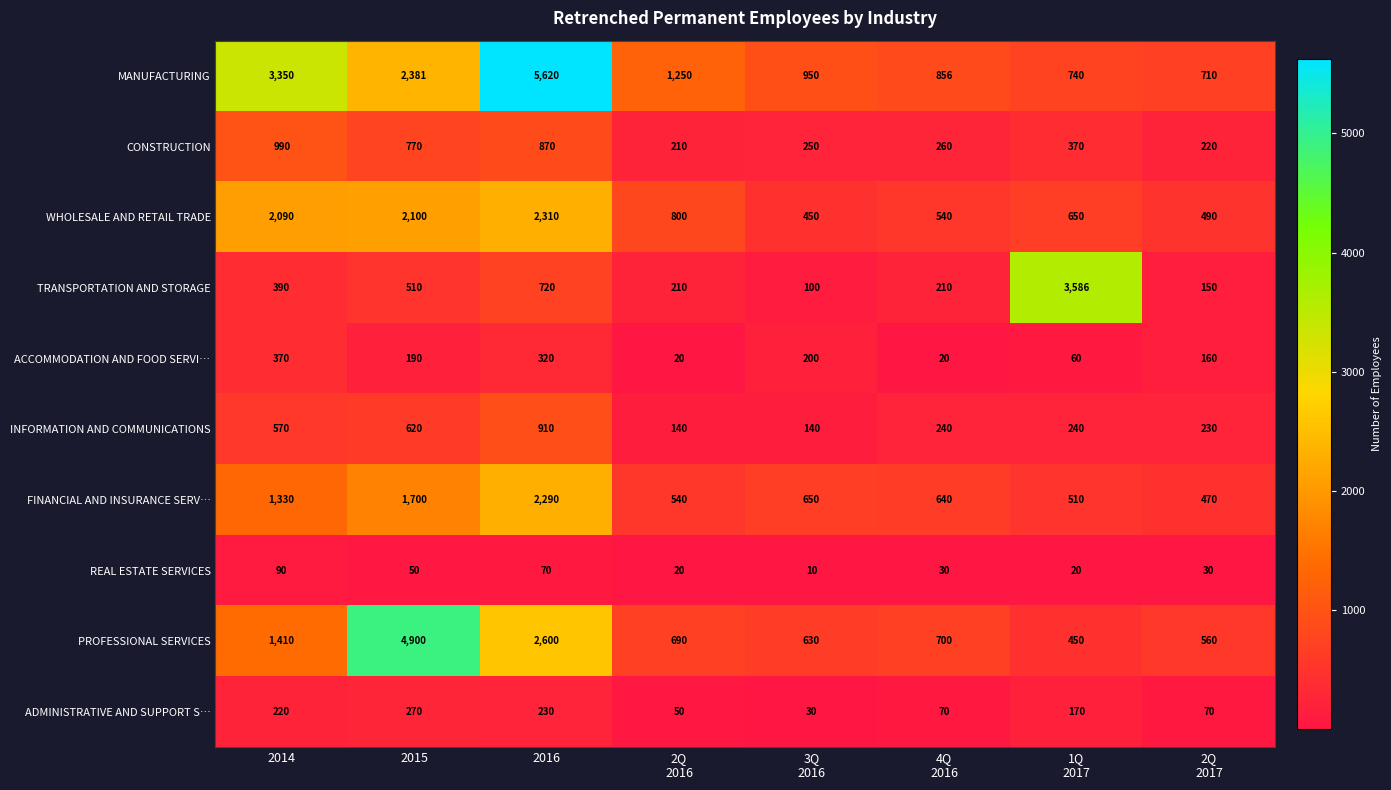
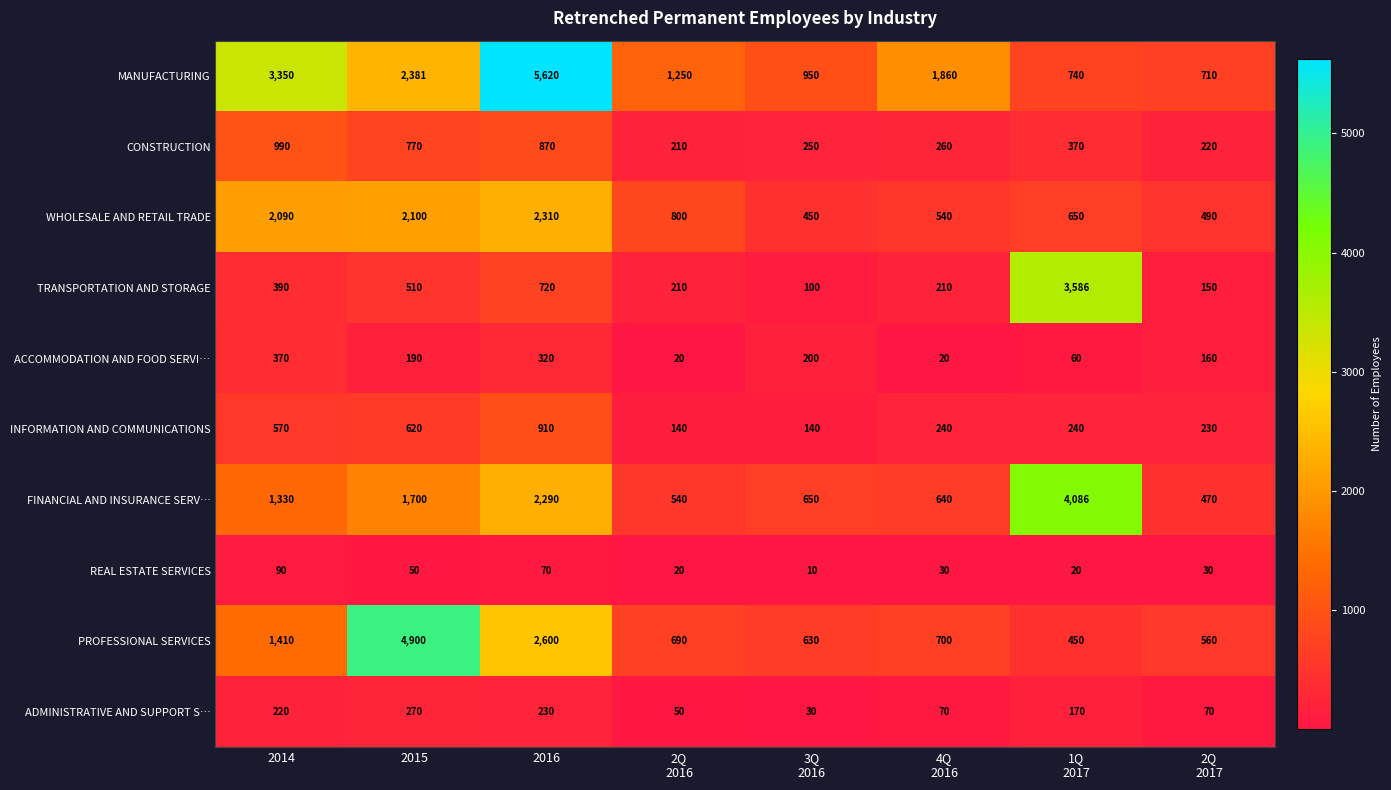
MANUFACTURING, 4Q 2016: 856 -> 1,860
FINANCIAL AND INSURANCE SERV…, 1Q 2017: 510 -> 4,086
